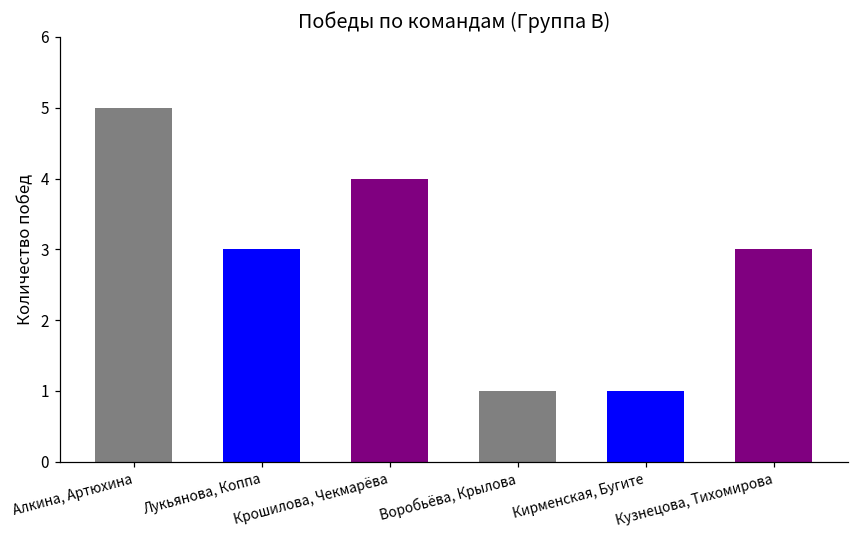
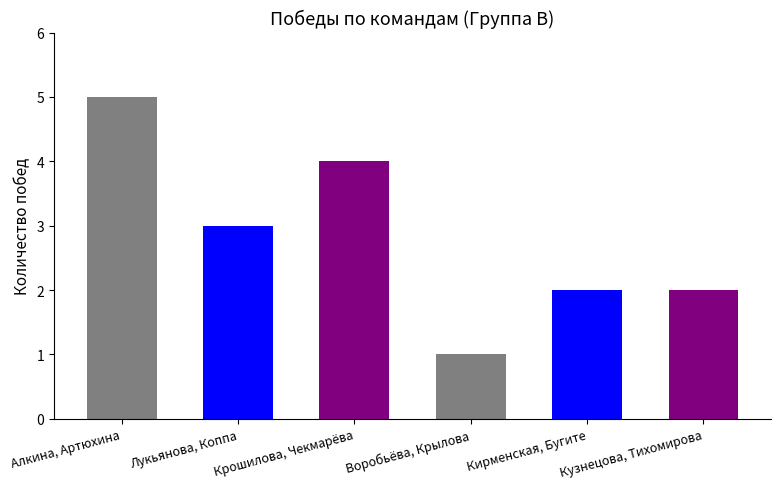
Кирменская, Бугите: 1 -> 2
Кузнецова, Тихомирова: 3 -> 2
